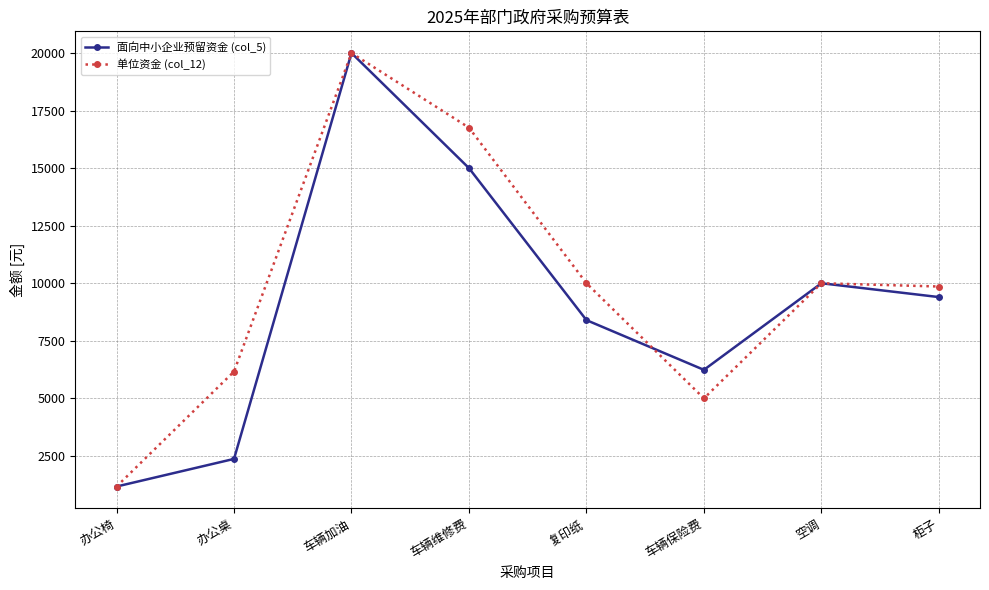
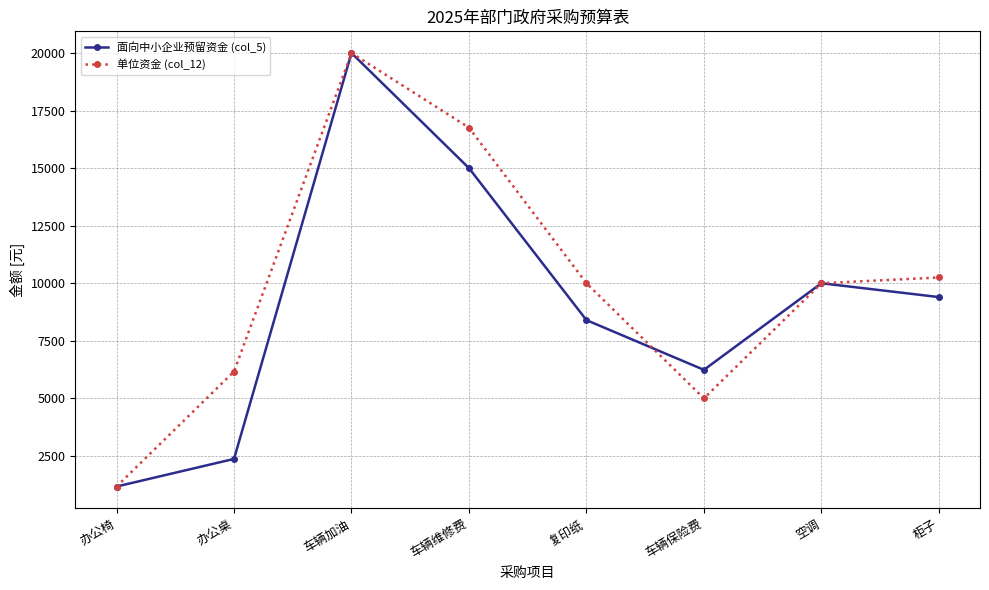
单位资金 (col_12), 柜子: 9900 -> 10300
